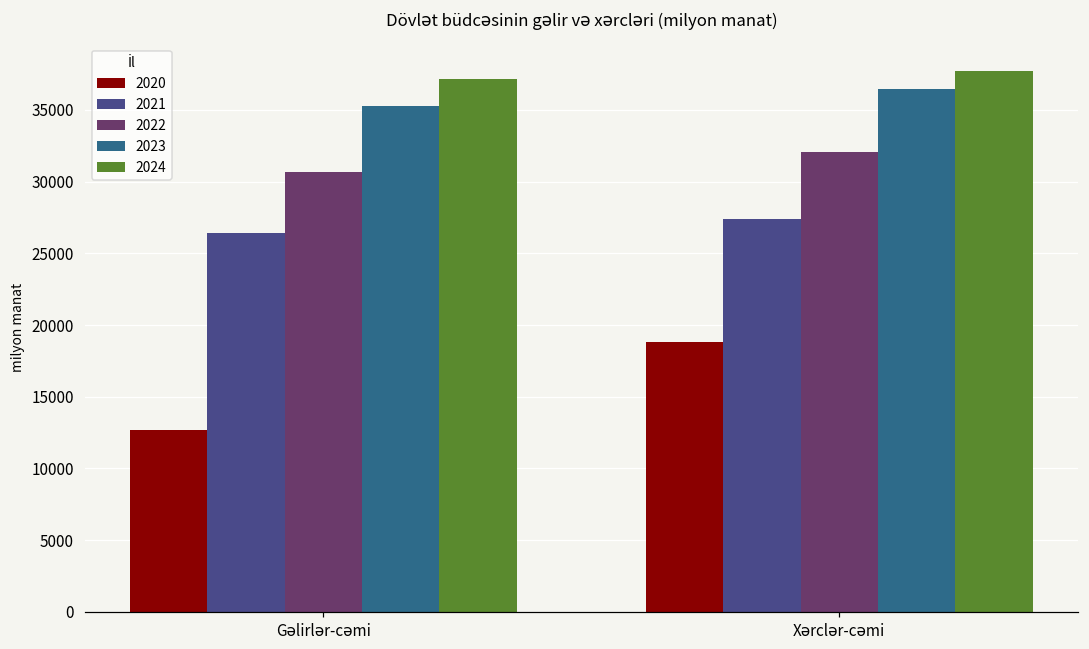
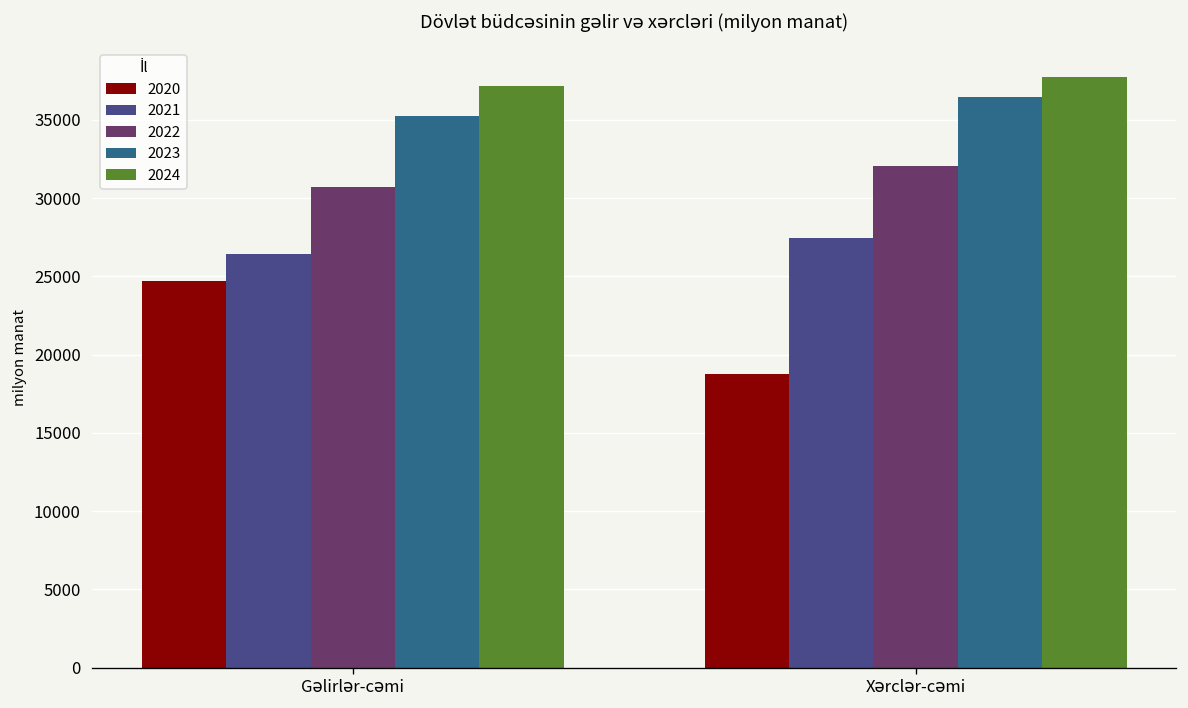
2020, Gəlirlər-cəmi: 12700 -> 24700
